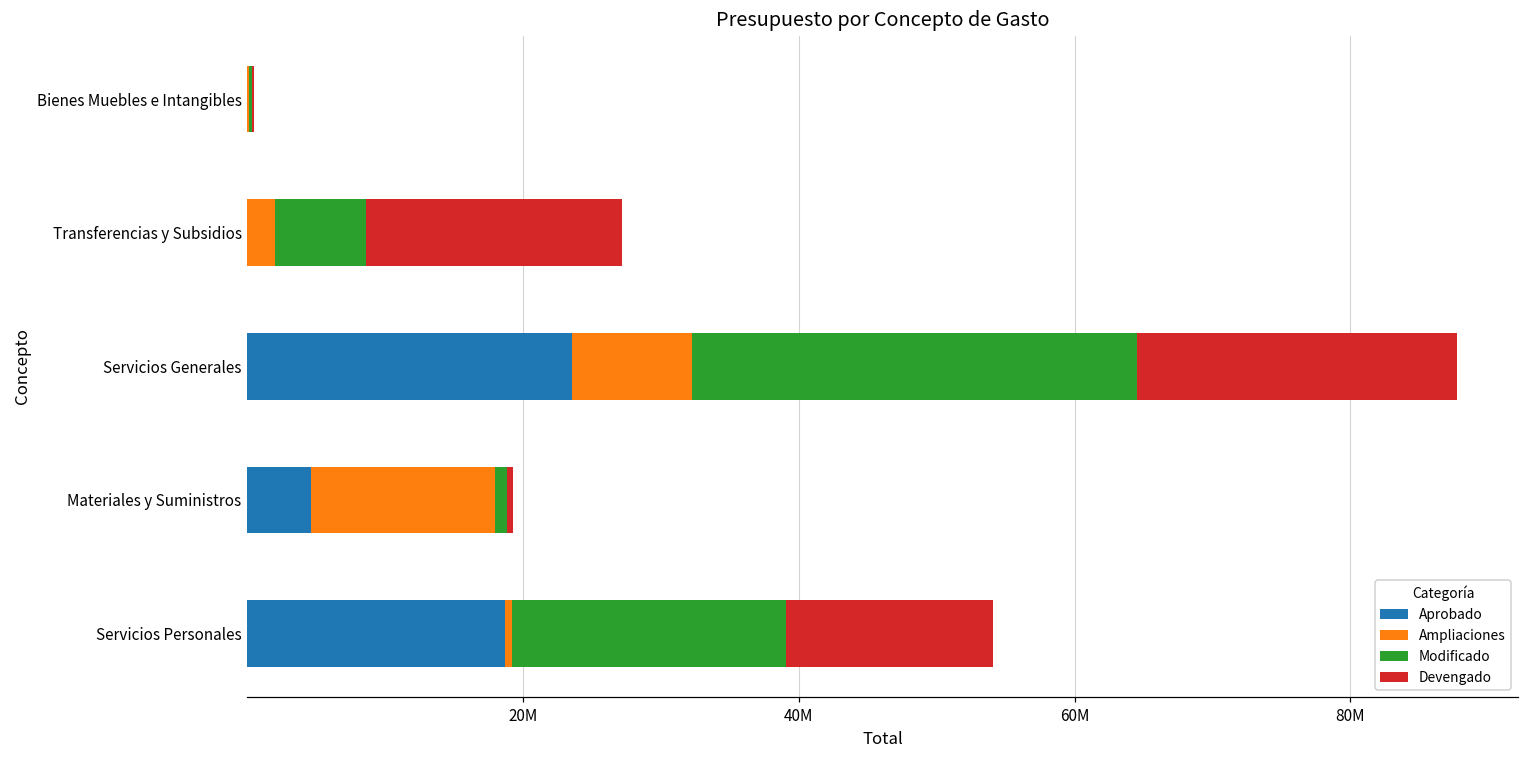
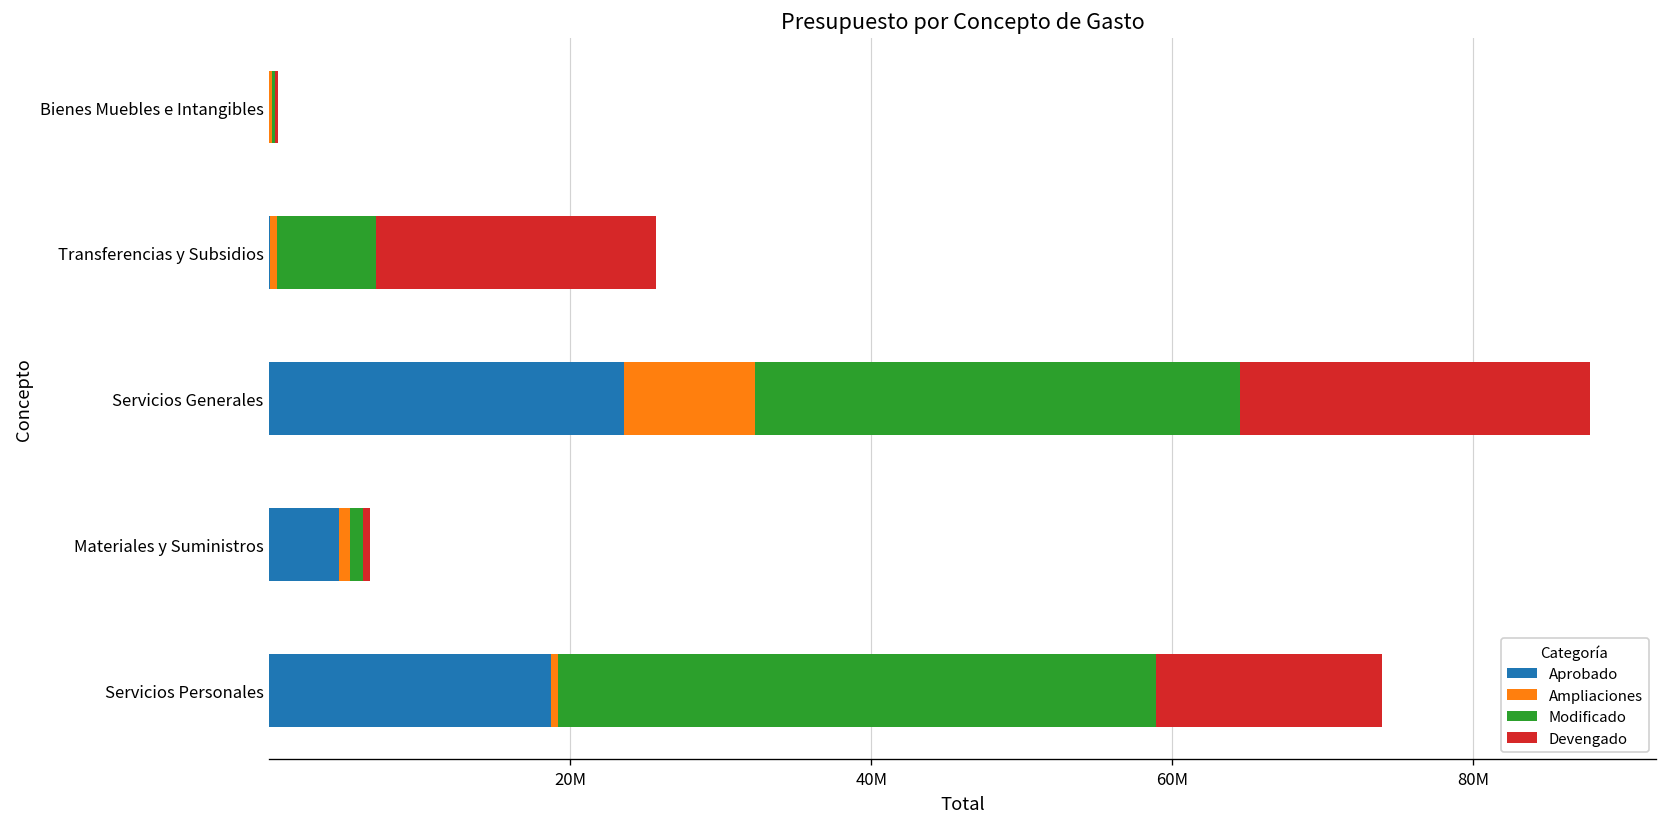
Ampliaciones, Transferencias y Subsidios: 2000000 -> 500000
Ampliaciones, Materiales y Suministros: 13400000 -> 700000
Modificado, Servicios Personales: 19900000 -> 39700000
